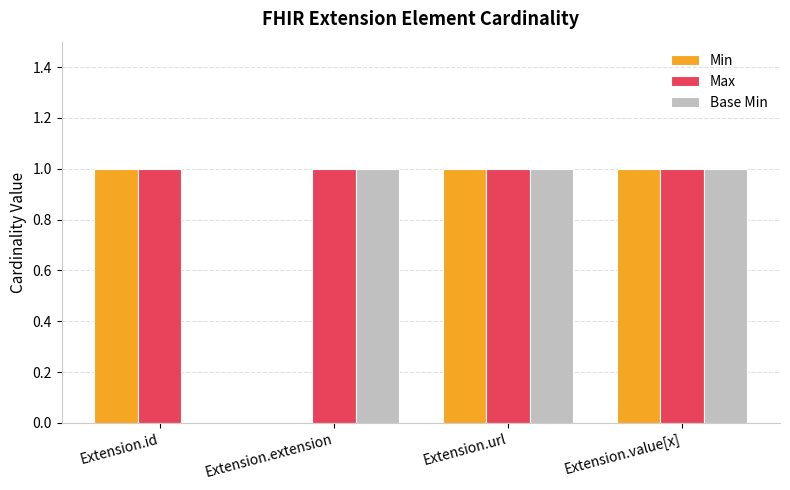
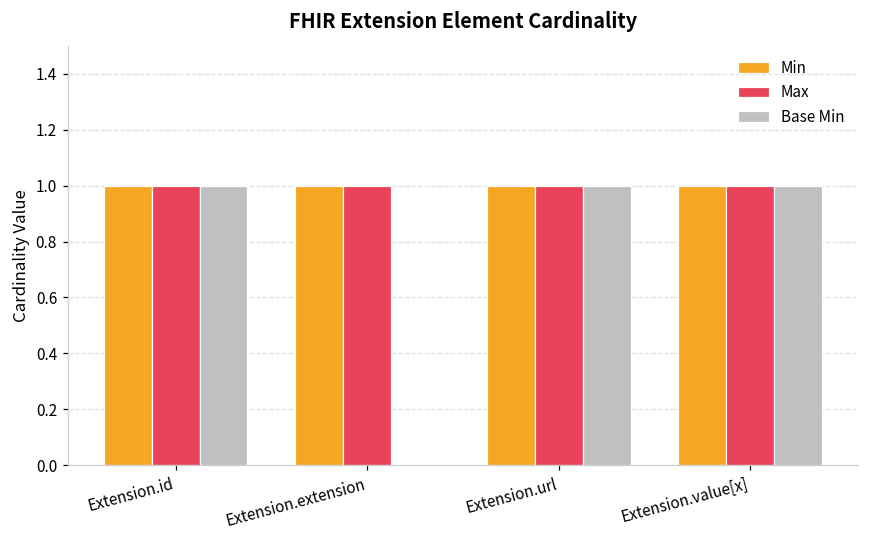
Base Min, Extension.id: 0 -> 1
Min, Extension.extension: 0 -> 1
Base Min, Extension.extension: 1 -> 0
